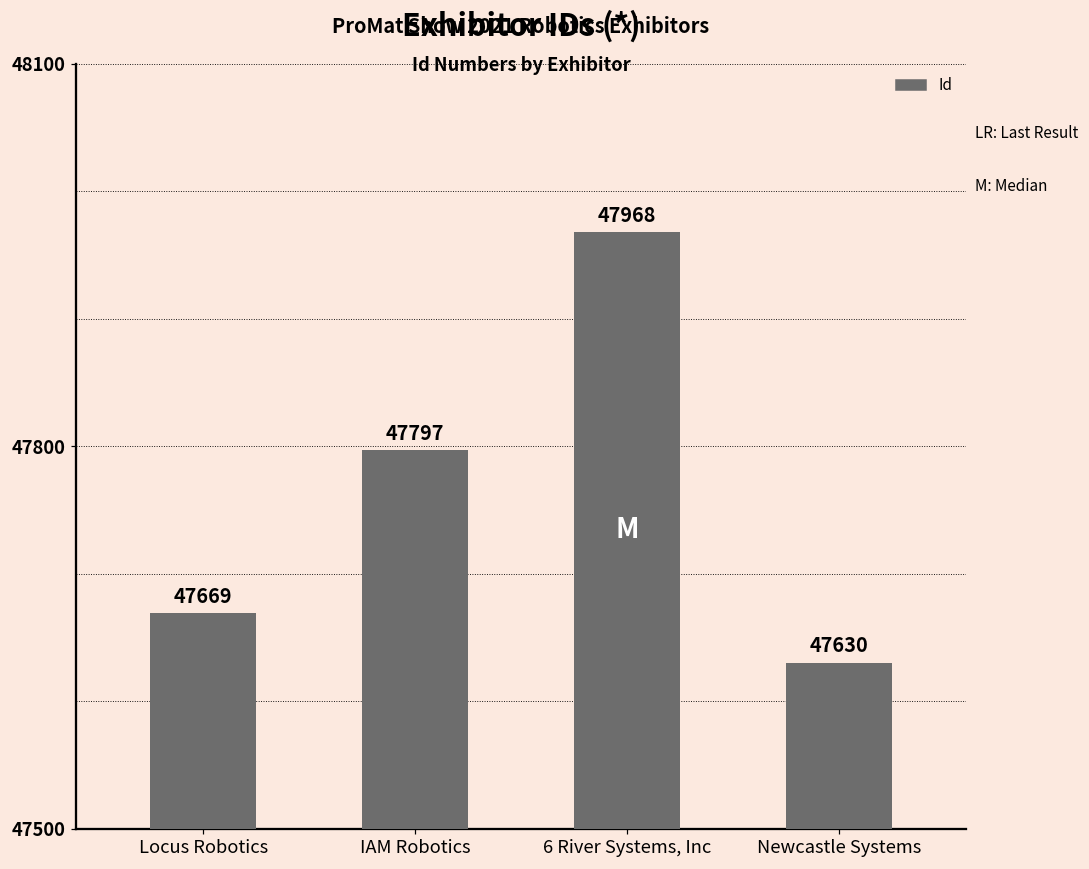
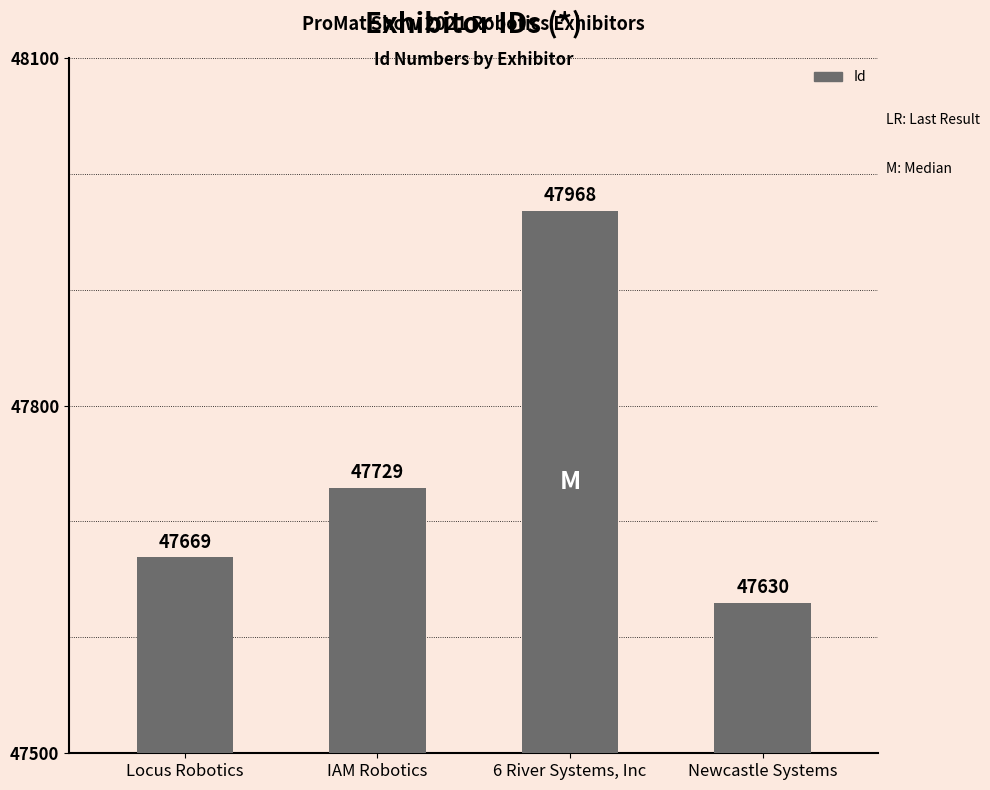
IAM Robotics: 47797 -> 47729
